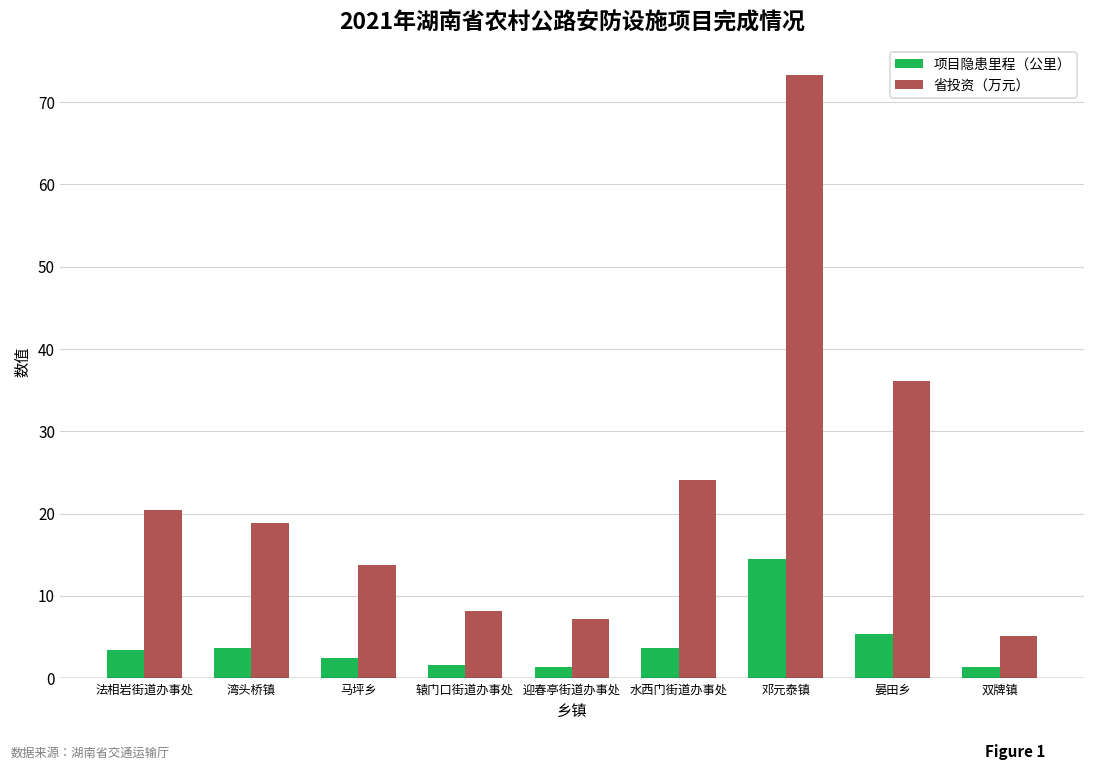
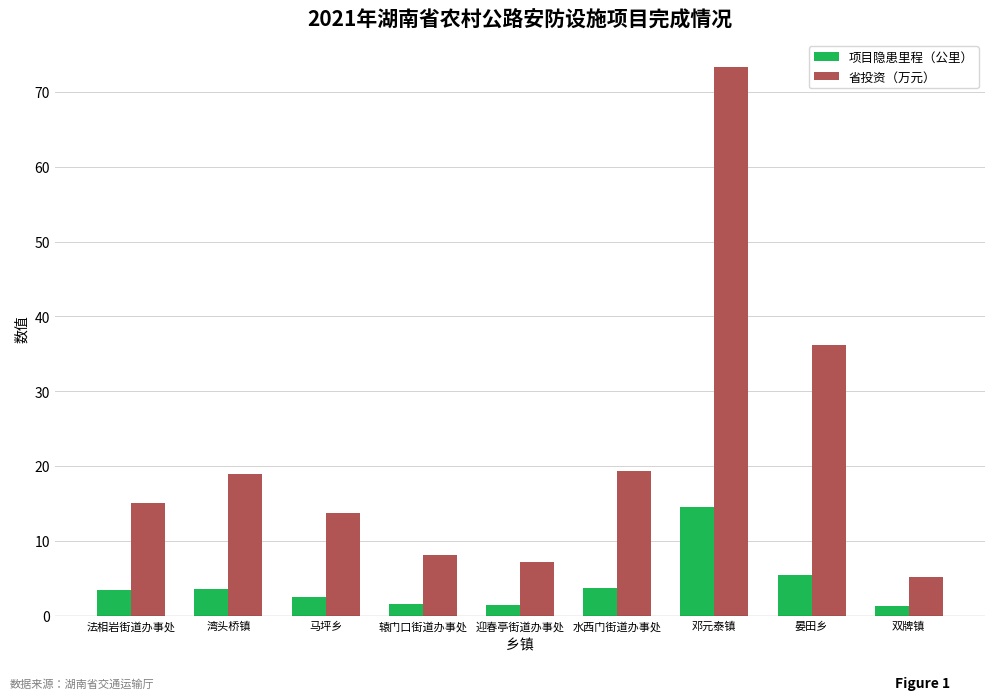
省投资（万元）, 法相岩街道办事处: 20 -> 15
省投资（万元）, 水西门街道办事处: 24 -> 19
